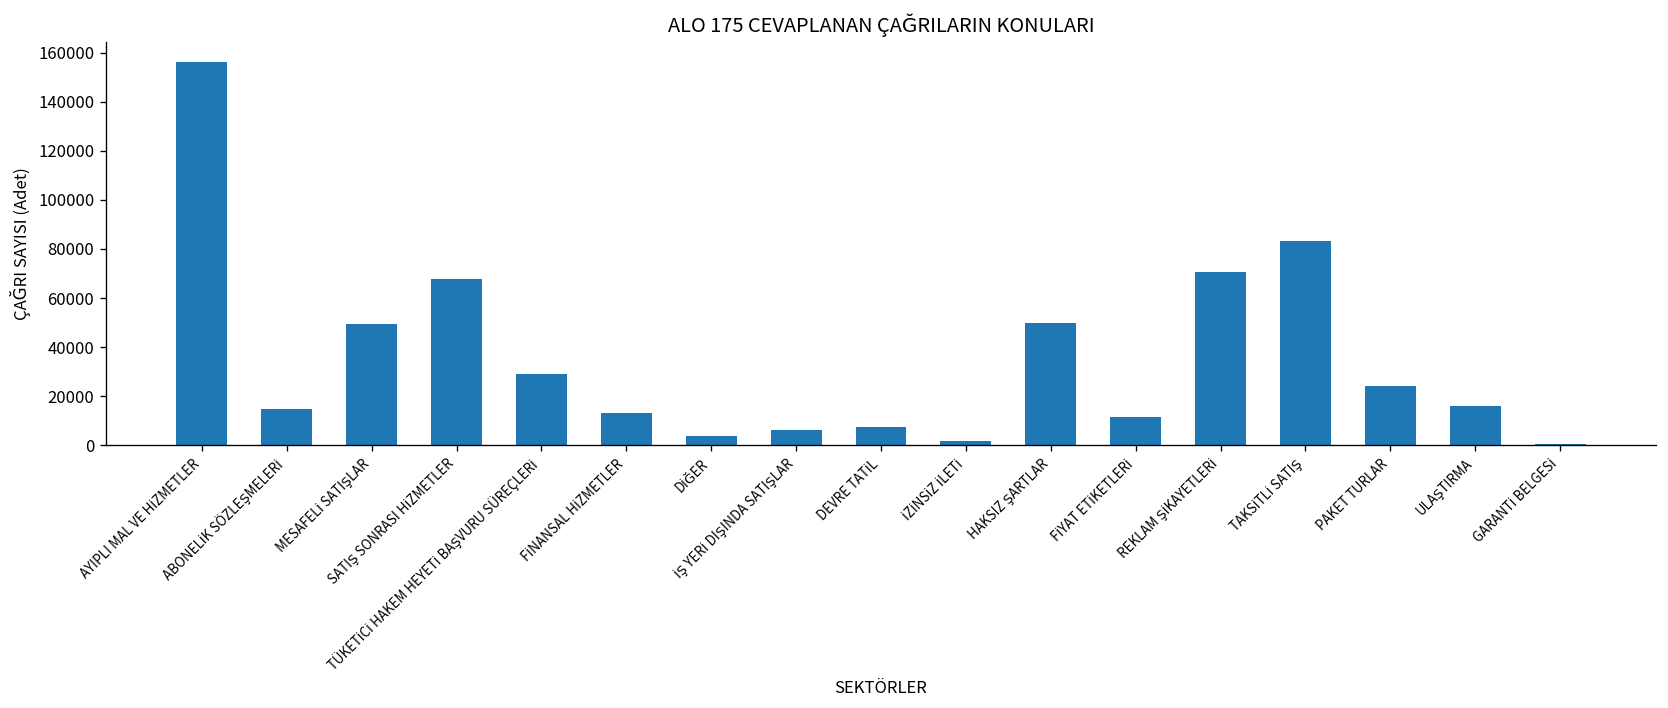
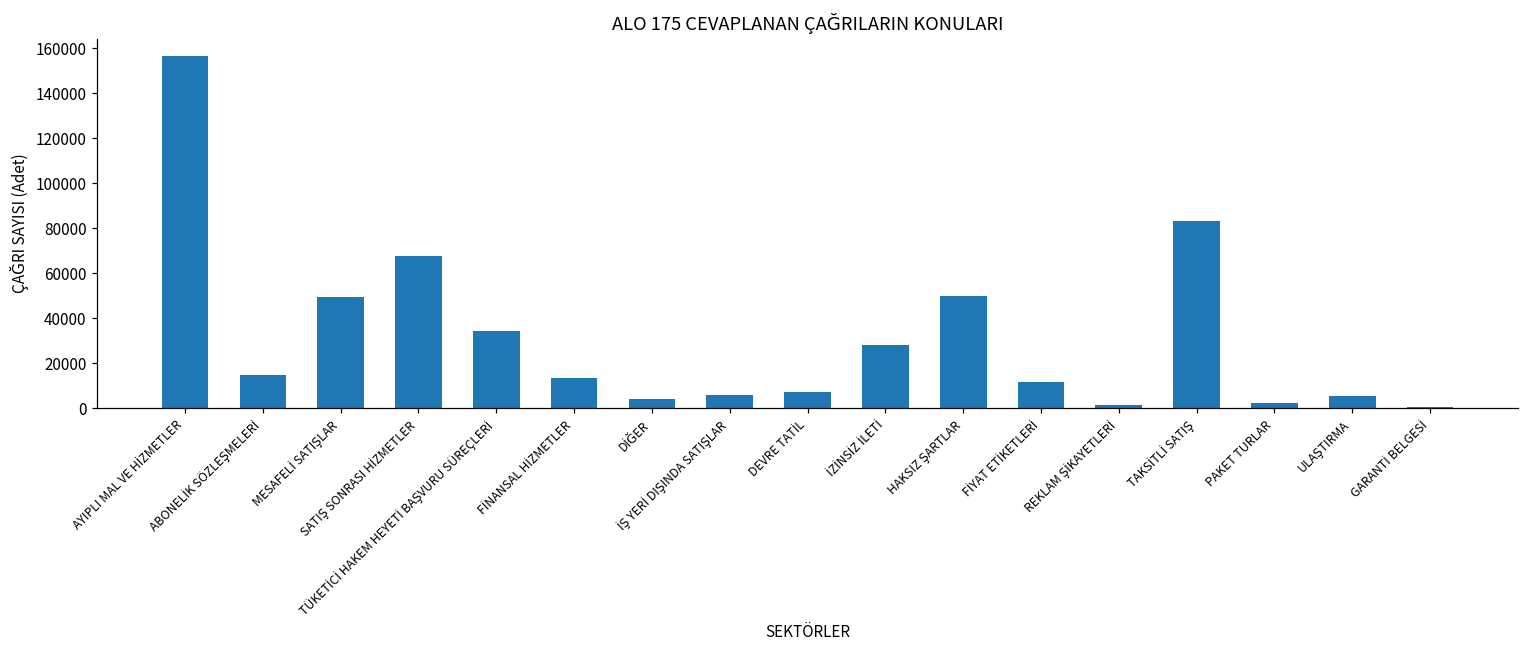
TÜKETİCİ HAKEM HEYETİ BAŞVURU SÜREÇLERİ: 29000 -> 34000
İZİNSİZ İLETİ: 2000 -> 28000
REKLAM ŞİKAYETLERİ: 71000 -> 1000
PAKET TURLAR: 24000 -> 2000
ULAŞTIRMA: 16000 -> 5000
